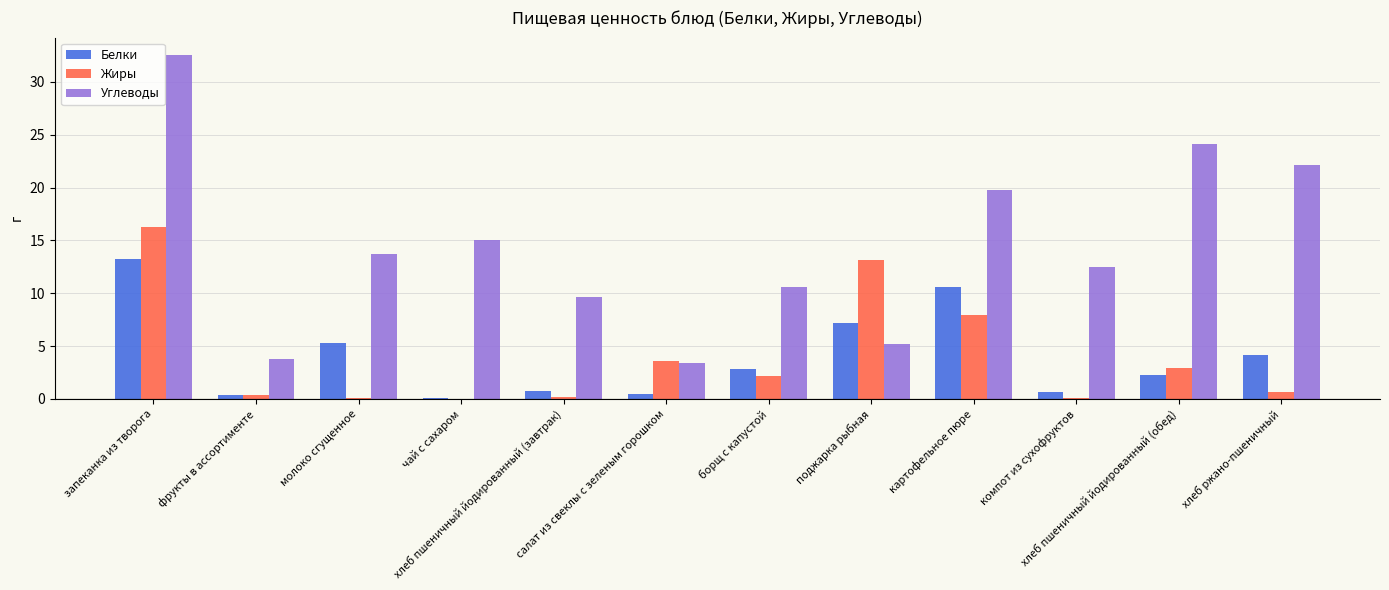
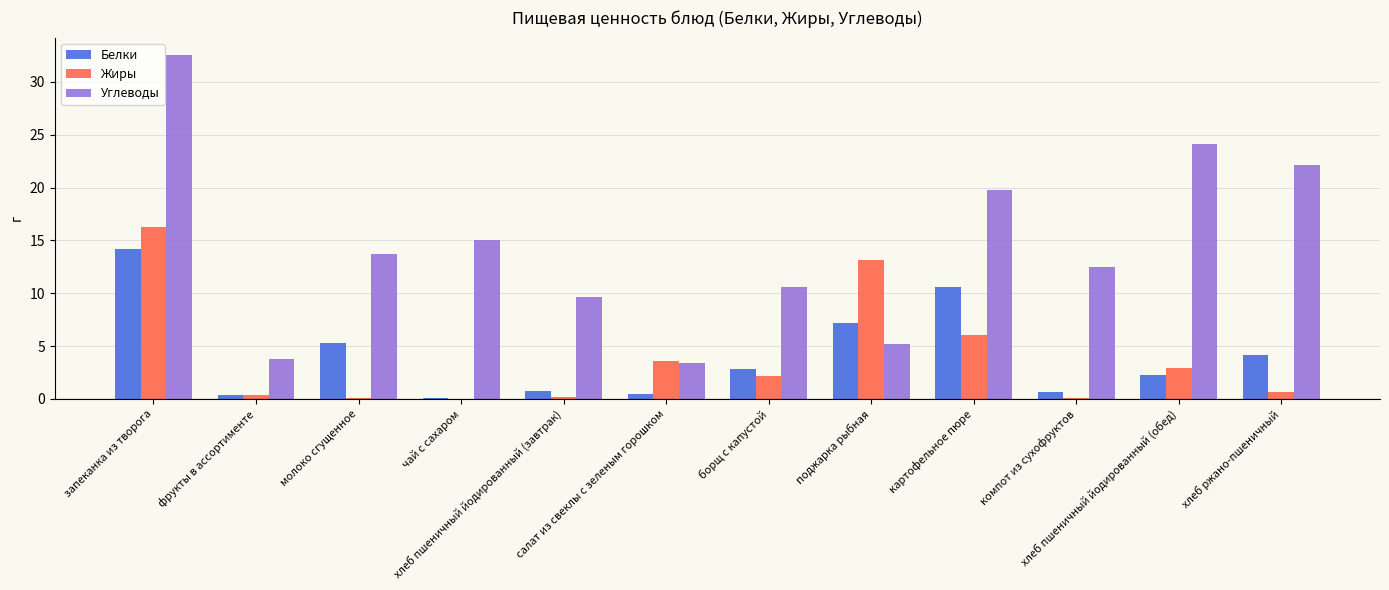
Белки, запеканка из творога: 13.2 -> 14.2
Жиры, картофельное пюре: 8.0 -> 6.1
